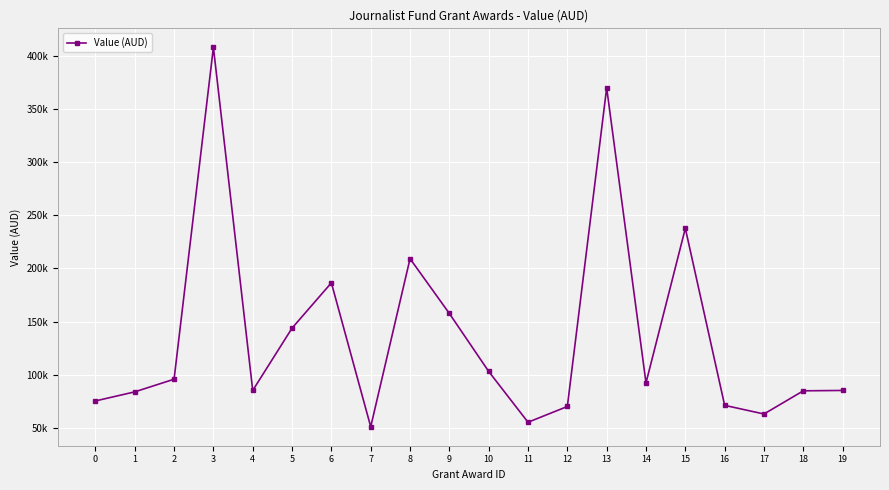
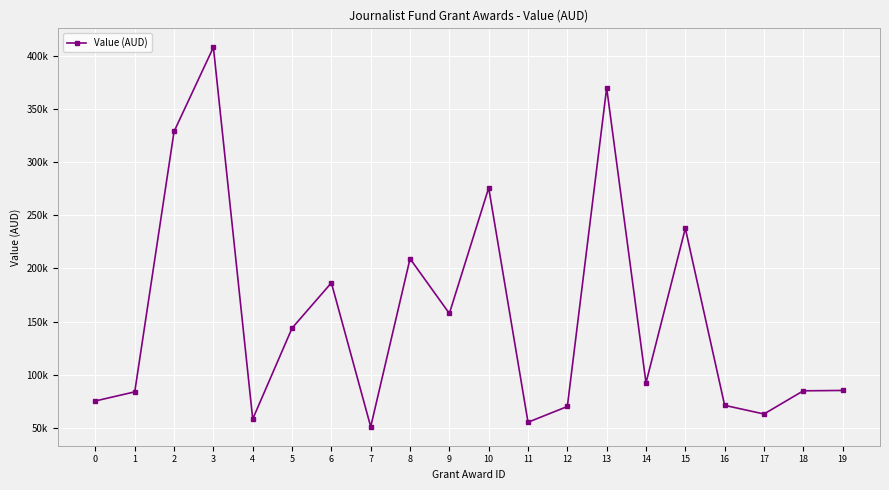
2: 96000 -> 329000
4: 85000 -> 58000
10: 103000 -> 276000
